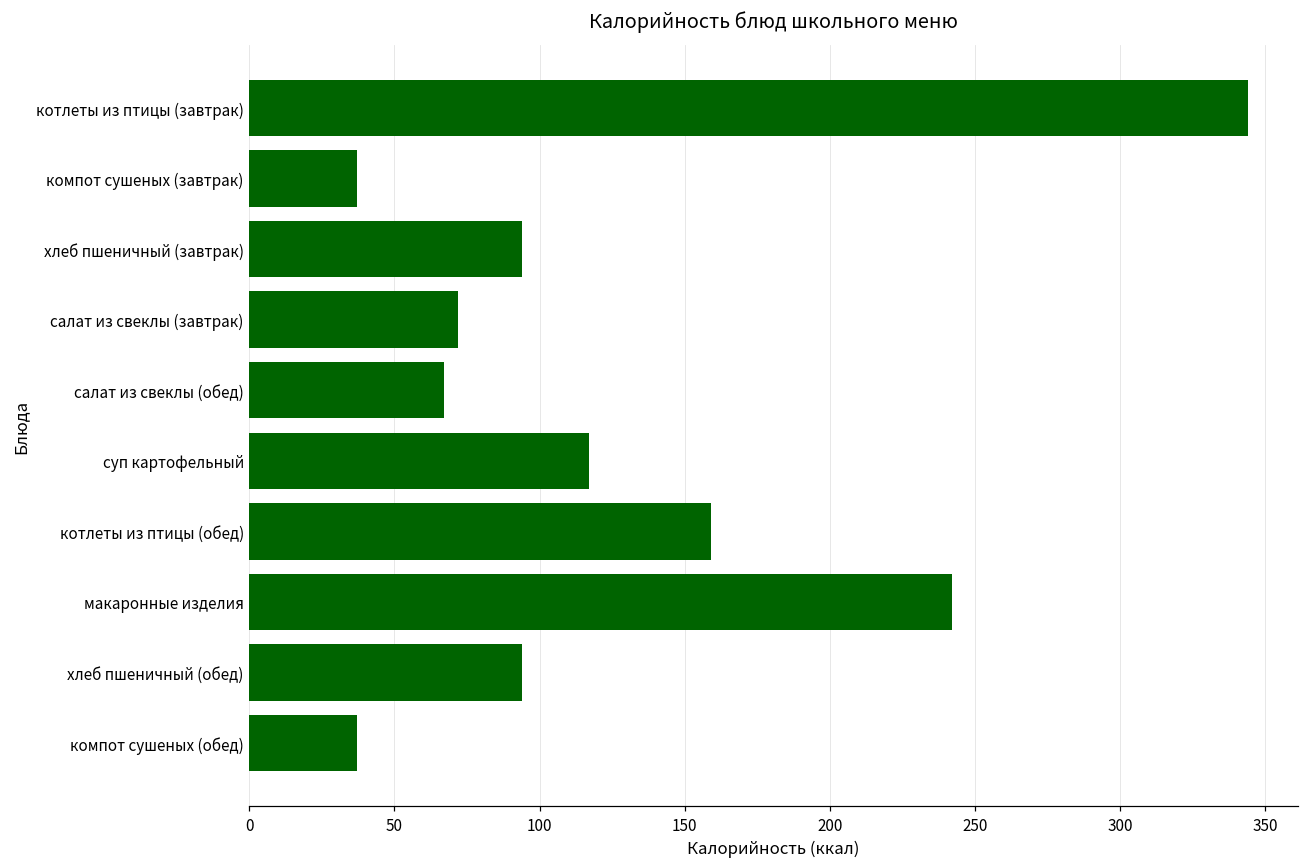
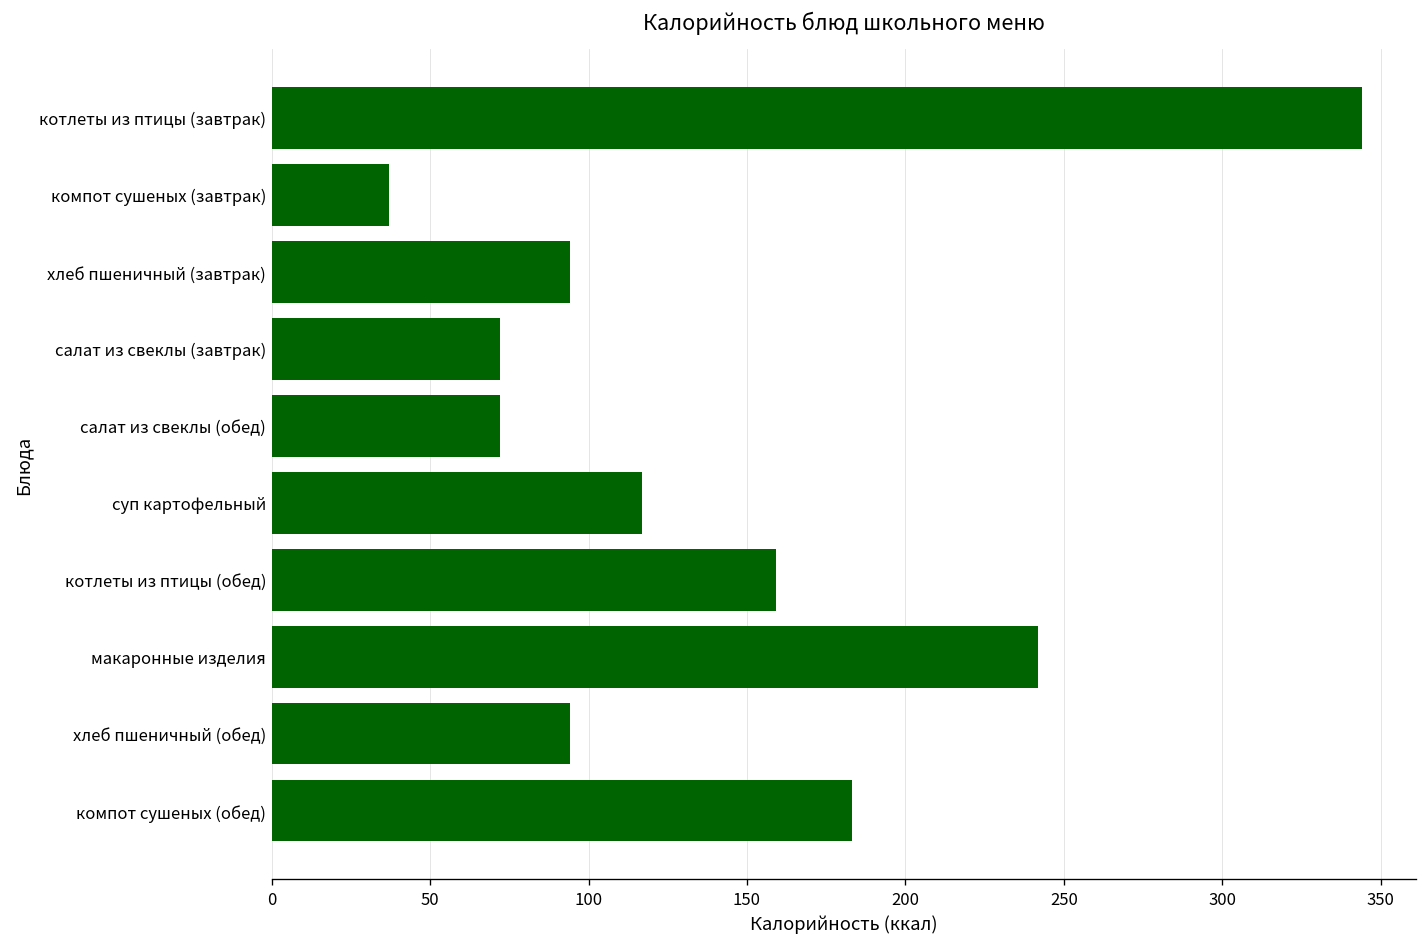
салат из свеклы (обед): 67 -> 72
компот сушеных (обед): 37 -> 183
